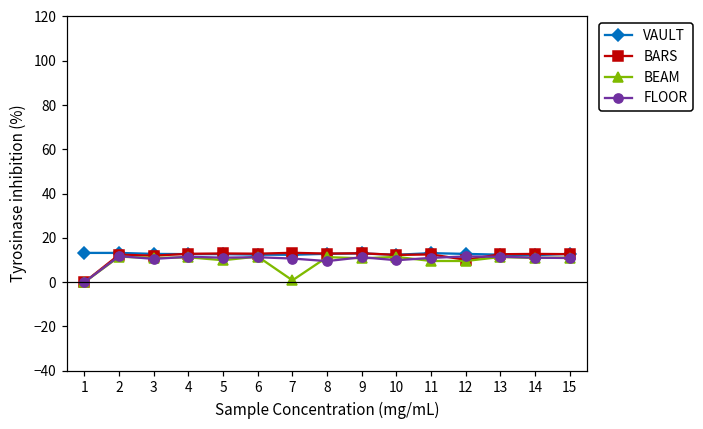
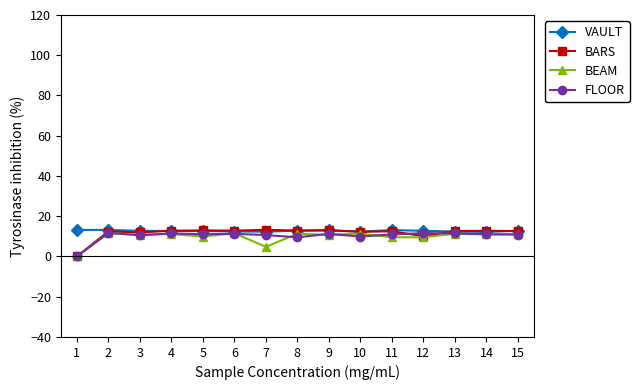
BEAM, 7: 1 -> 5
